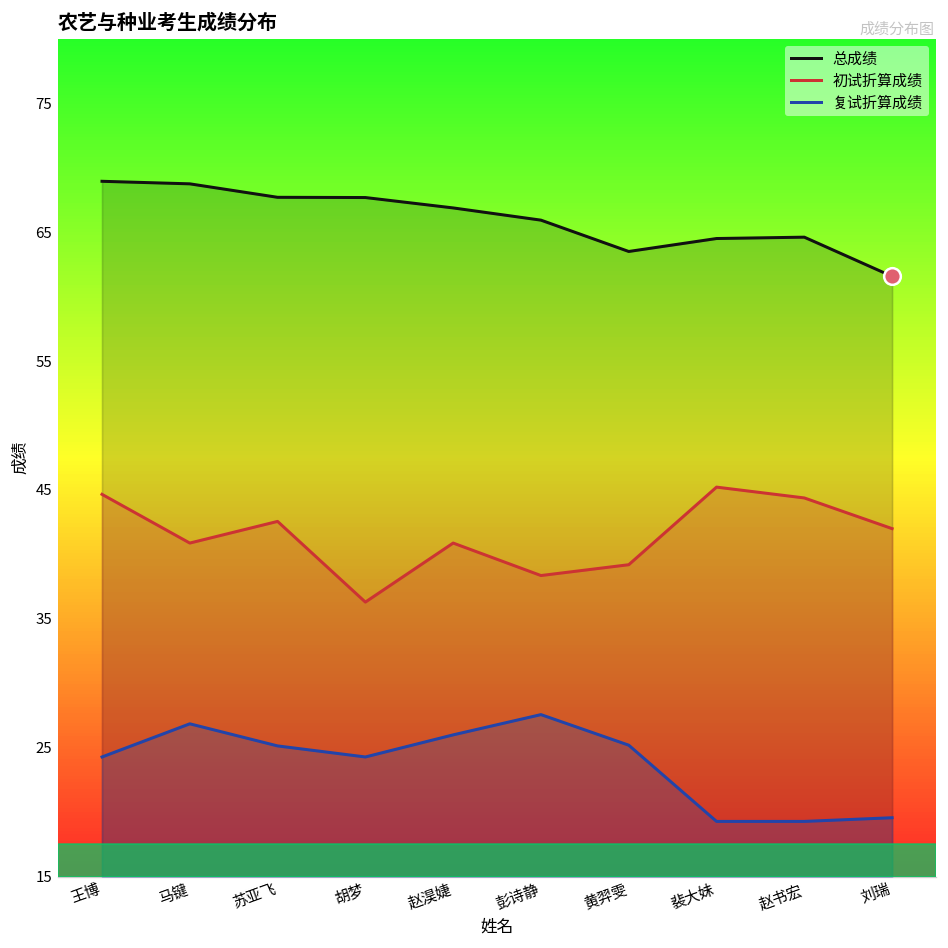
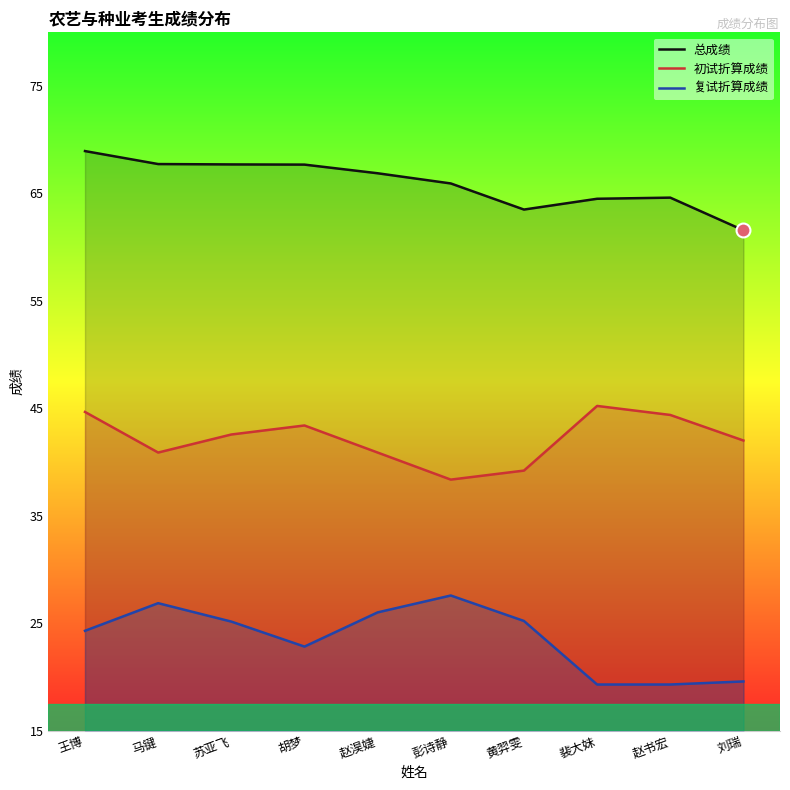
总成绩, 马键: 68.7 -> 67.7
初试折算成绩, 胡梦: 36.3 -> 43.4
复试折算成绩, 胡梦: 24.3 -> 22.8
